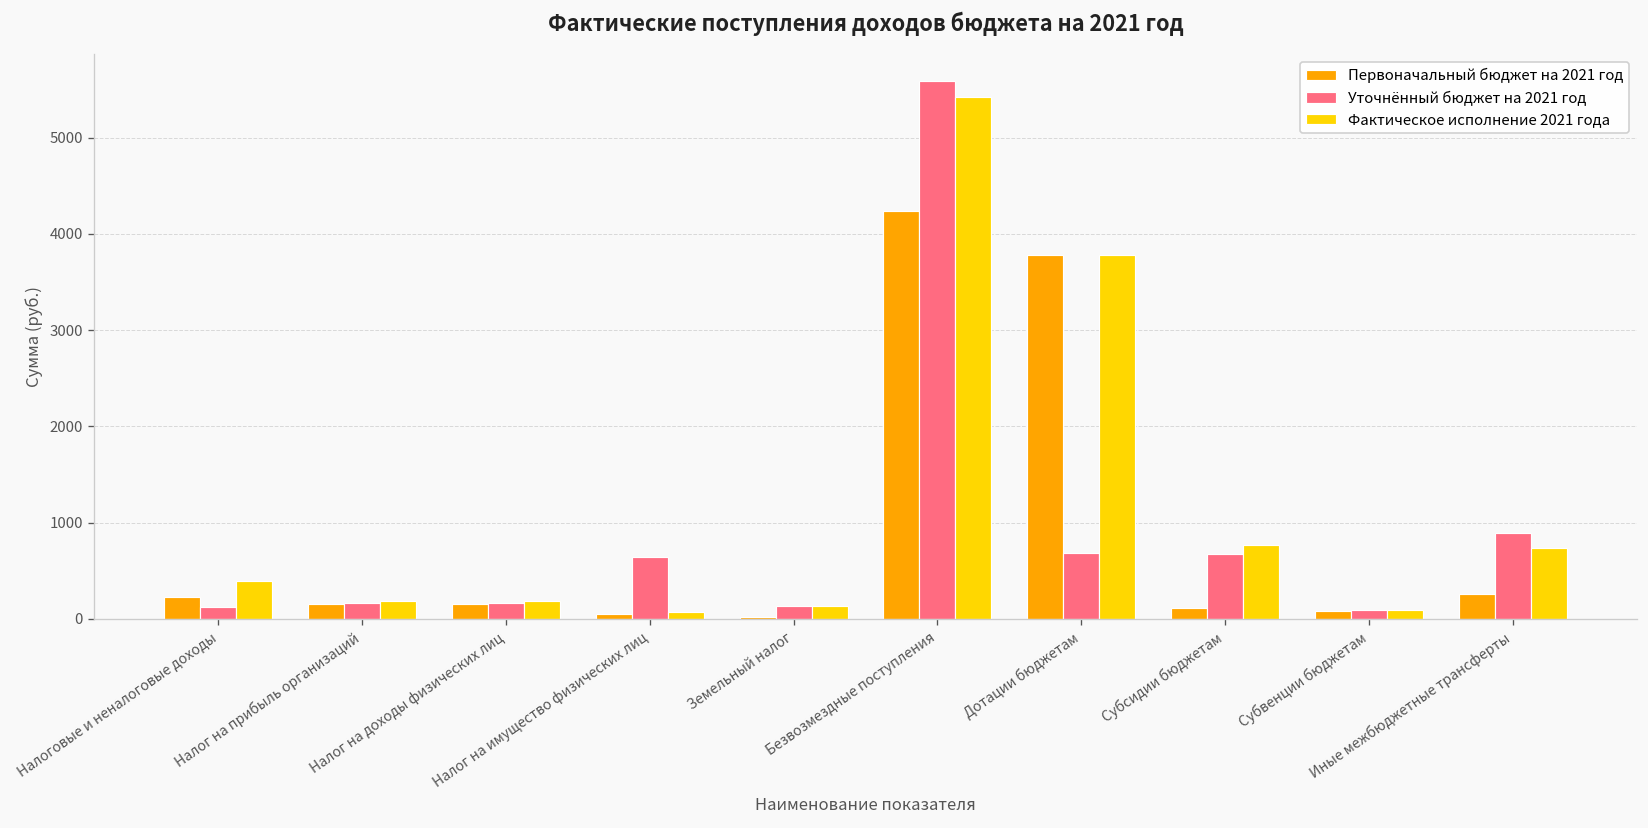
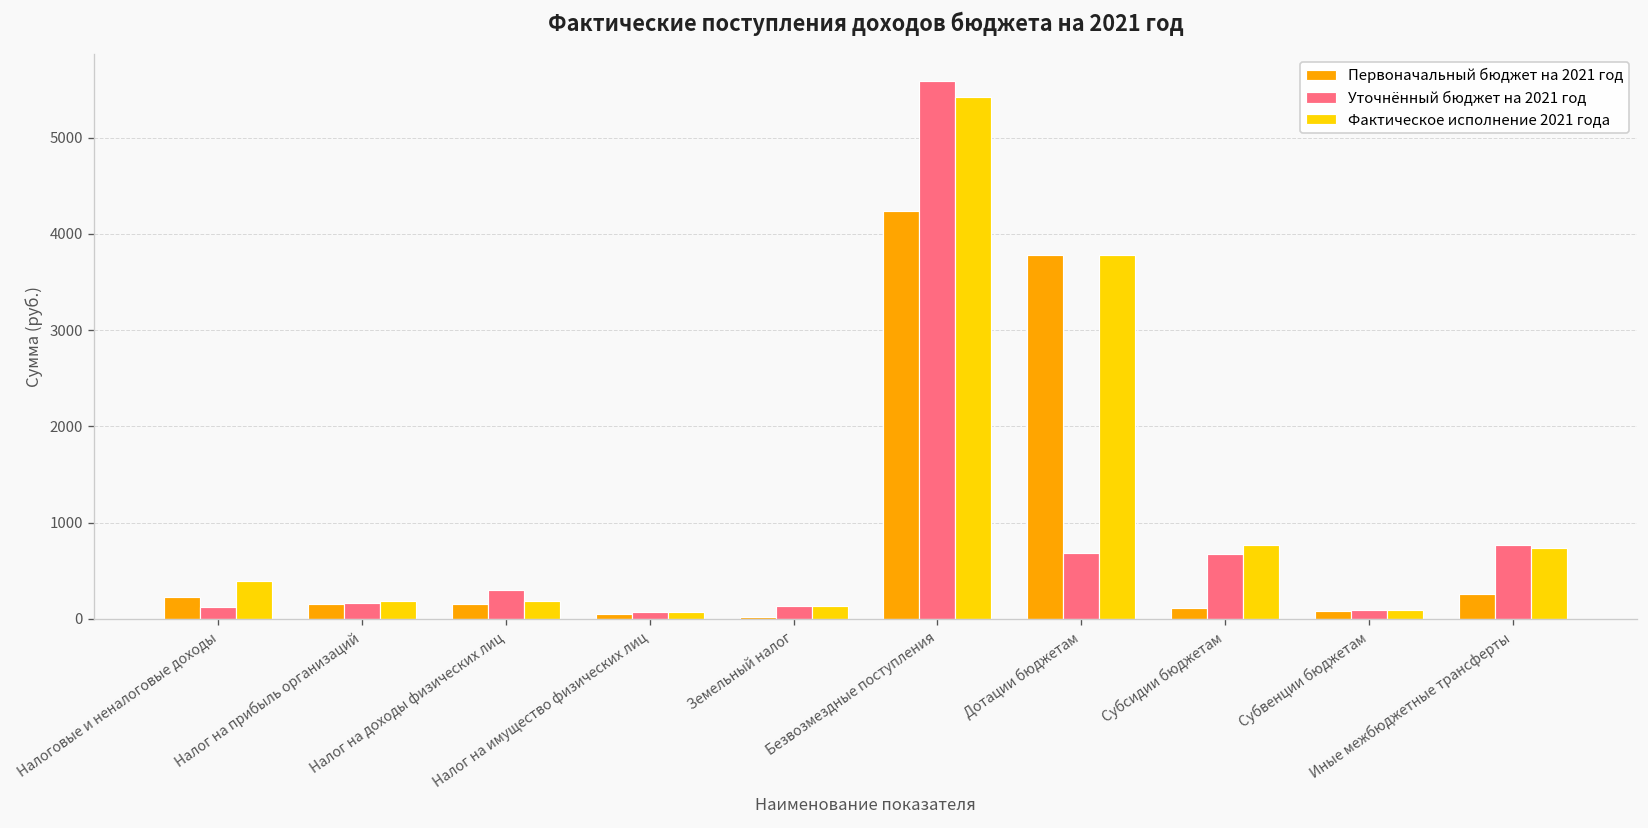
Уточнённый бюджет на 2021 год, Налог на доходы физических лиц: 200 -> 300
Уточнённый бюджет на 2021 год, Налог на имущество физических лиц: 600 -> 100
Уточнённый бюджет на 2021 год, Иные межбюджетные трансферты: 900 -> 800
